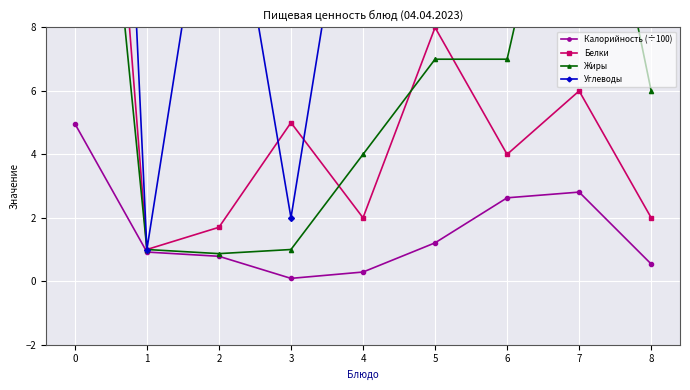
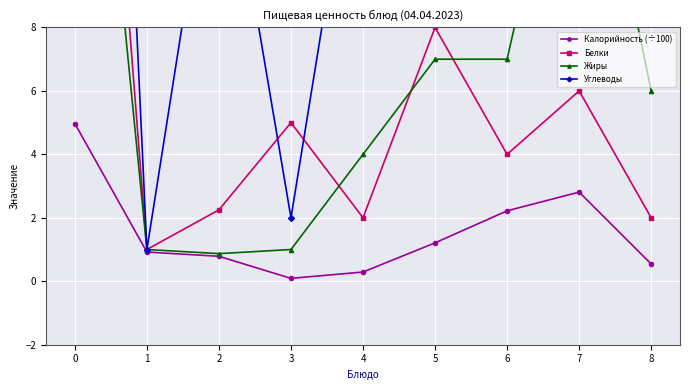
Белки, 2: 1.7 -> 2.3
Калорийность (÷100), 6: 2.6 -> 2.2
